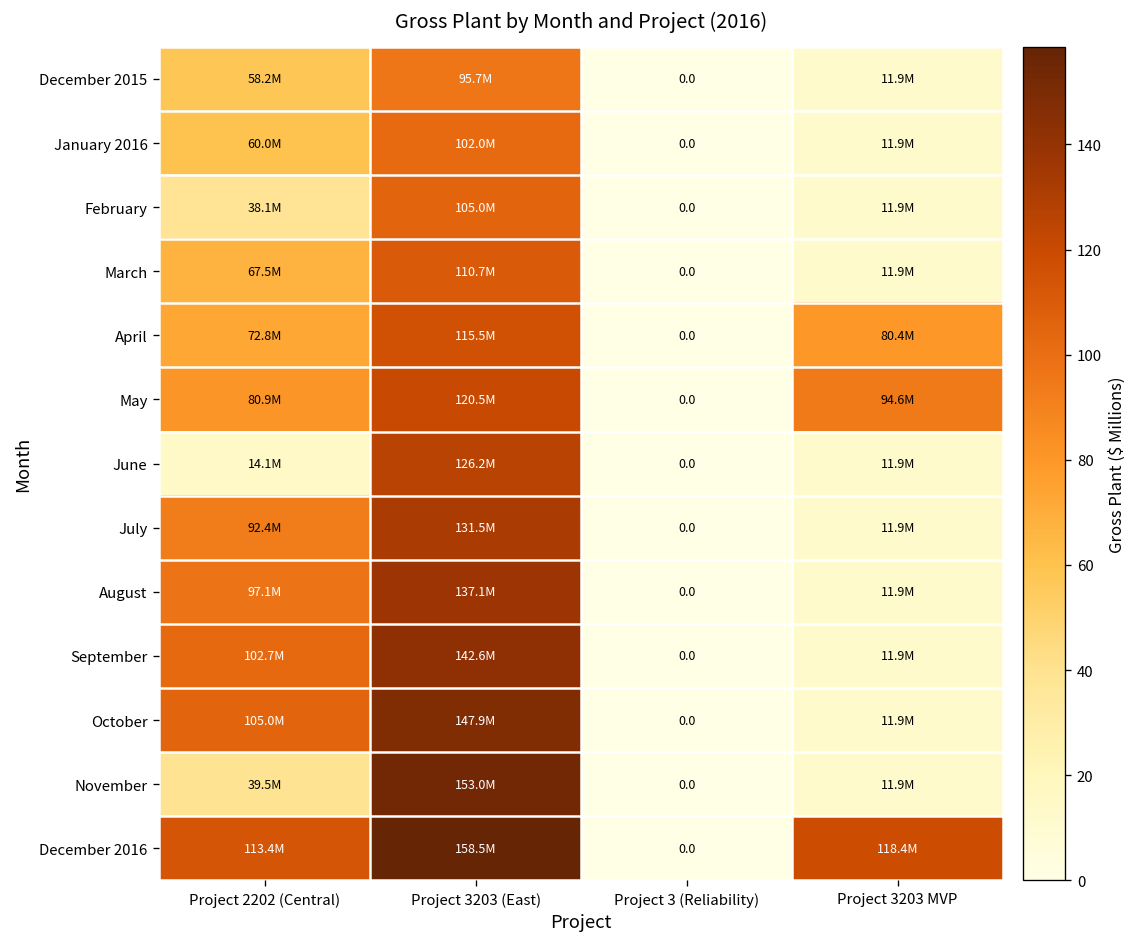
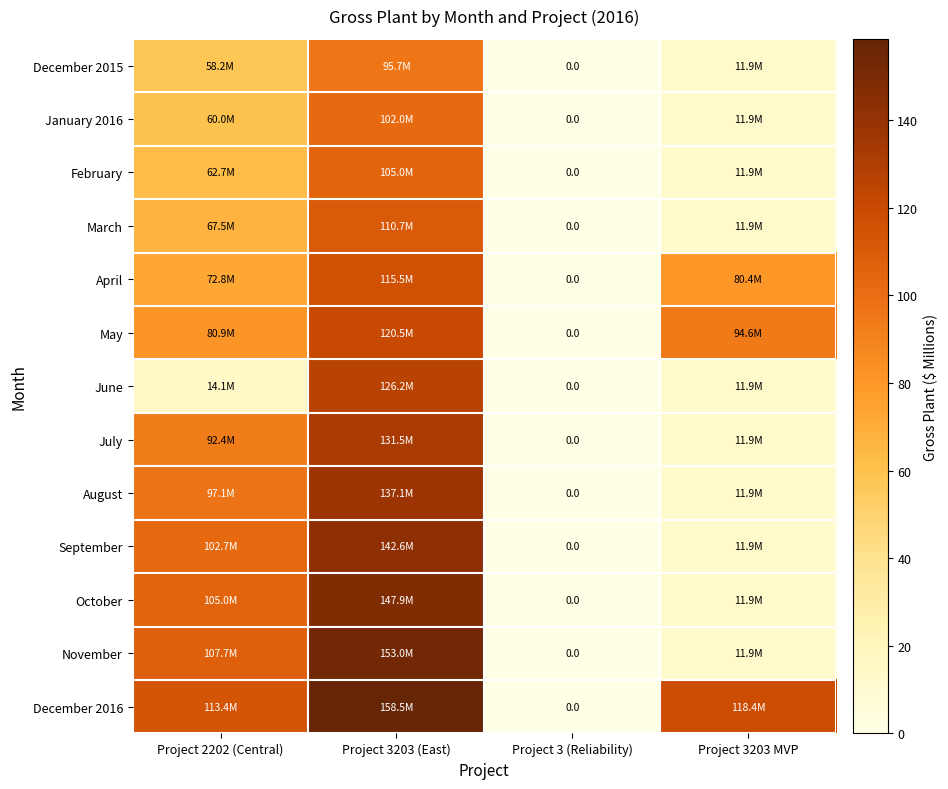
February, Project 2202 (Central): 38.1M -> 62.7M
November, Project 2202 (Central): 39.5M -> 107.7M
